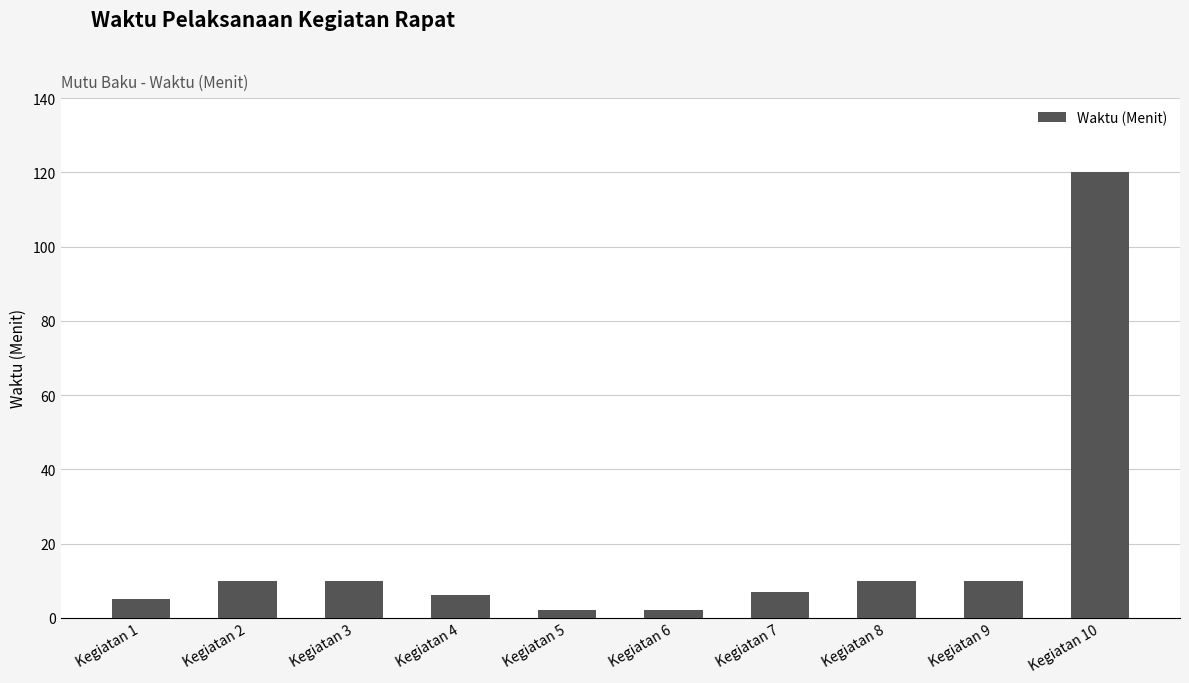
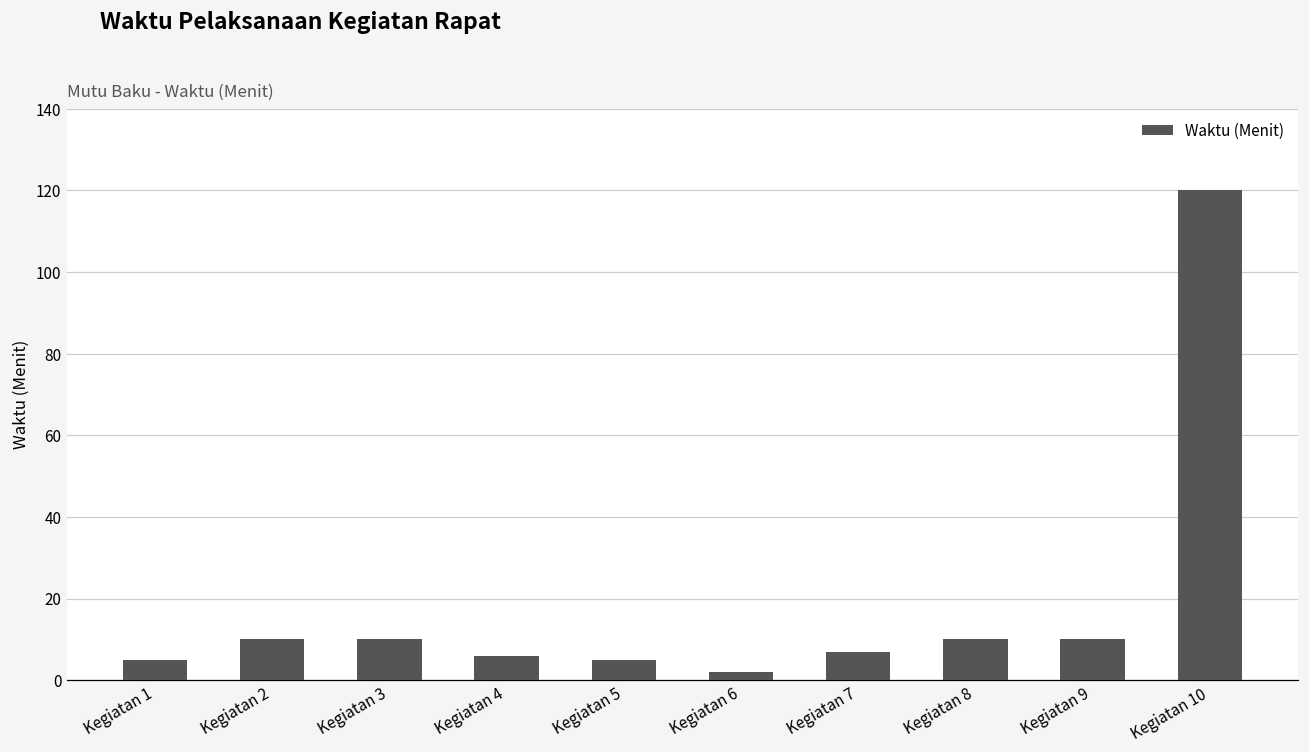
Kegiatan 5: 2 -> 5
